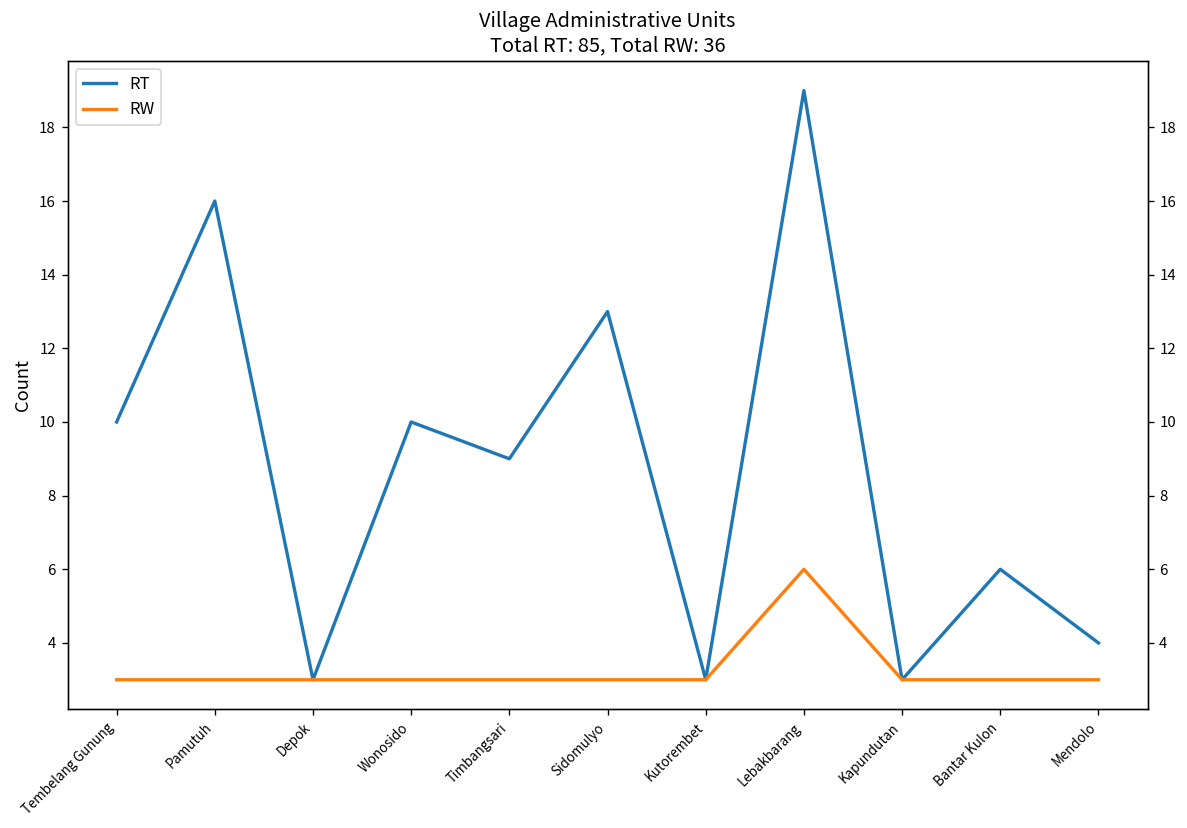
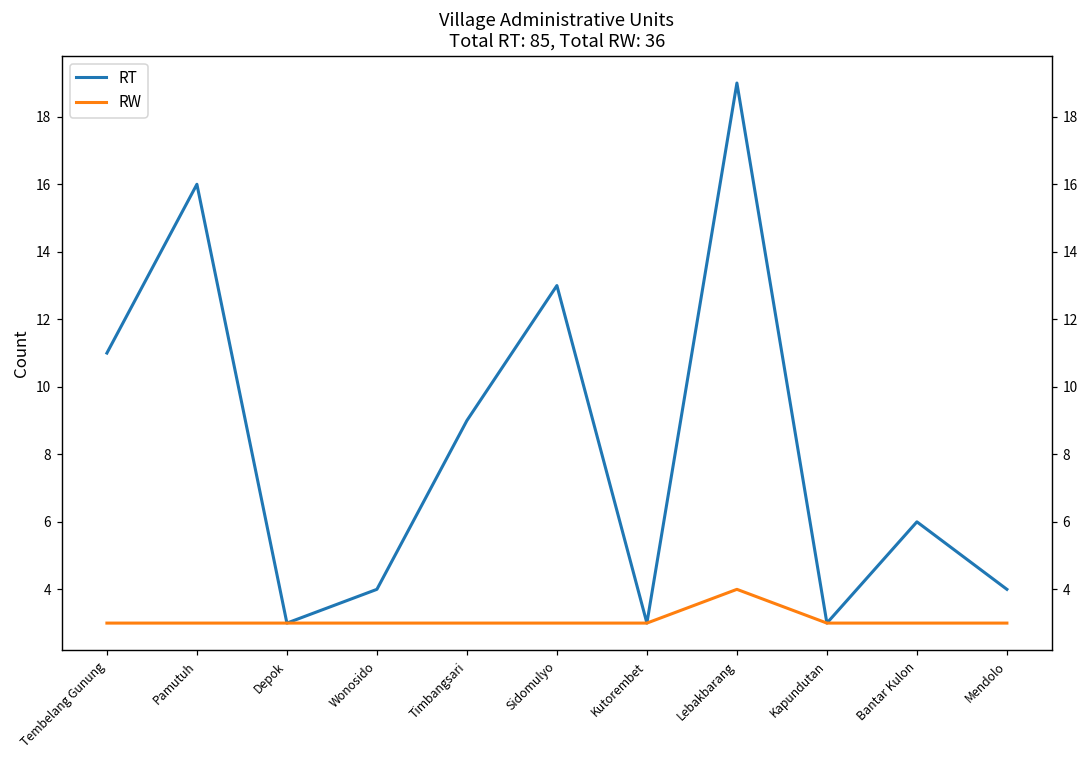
RT, Tembelang Gunung: 10 -> 11
RT, Wonosido: 10 -> 4
RW, Lebakbarang: 6 -> 4
